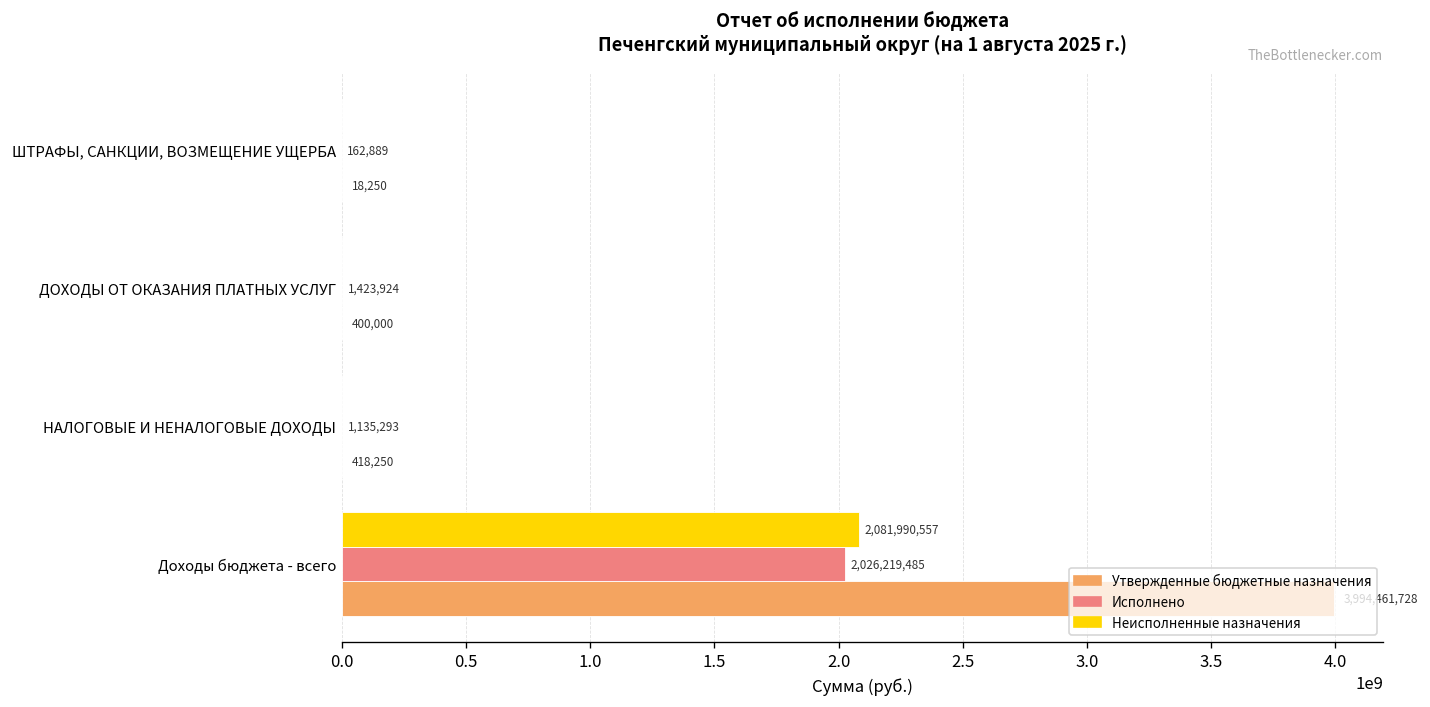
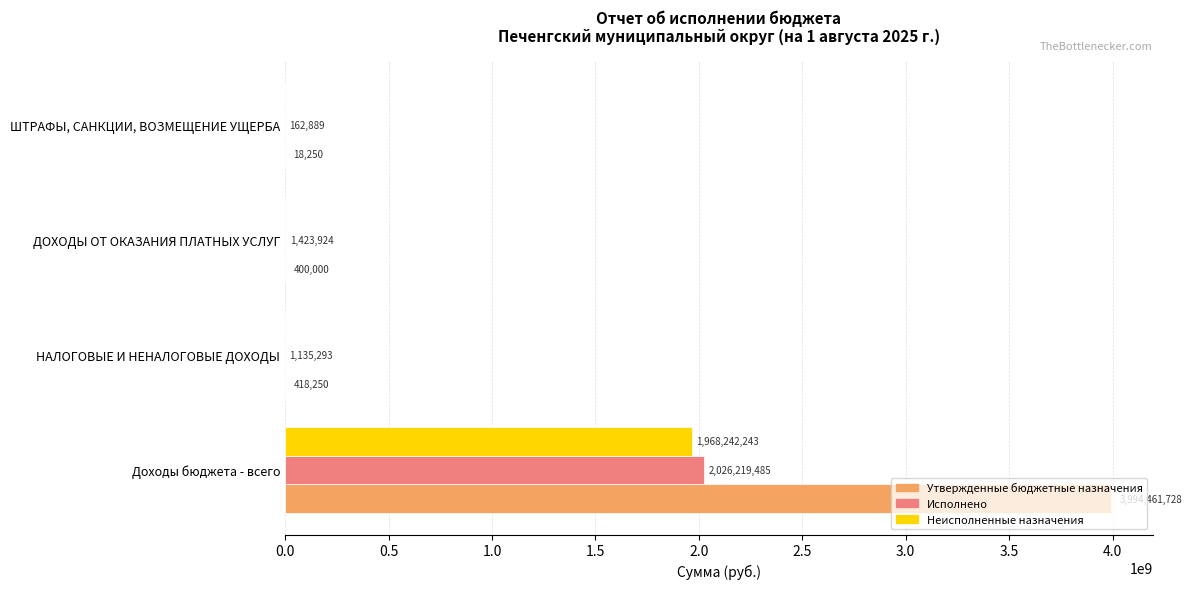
Неисполненные назначения, Доходы бюджета - всего: 2,081,990,557 -> 1,968,242,243
